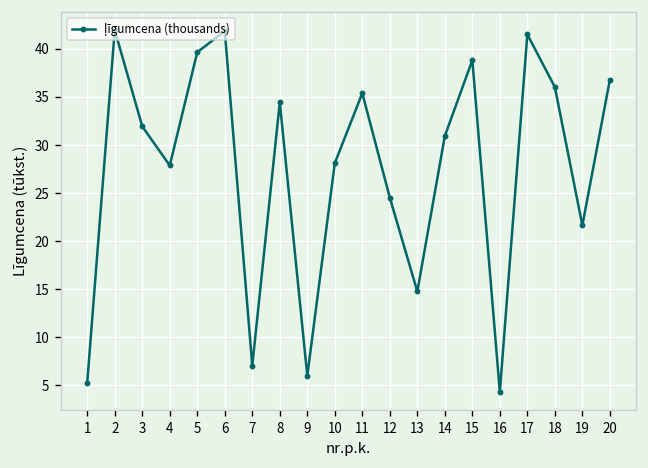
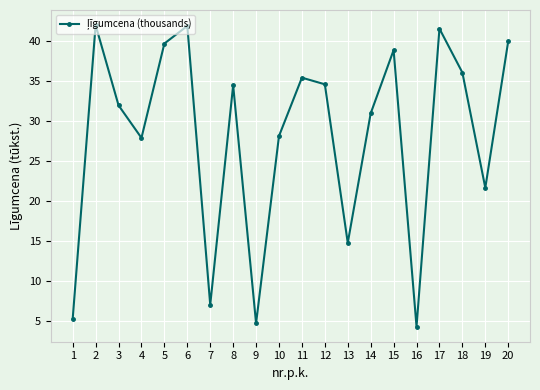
9: 6 -> 5
12: 25 -> 35
20: 37 -> 40
